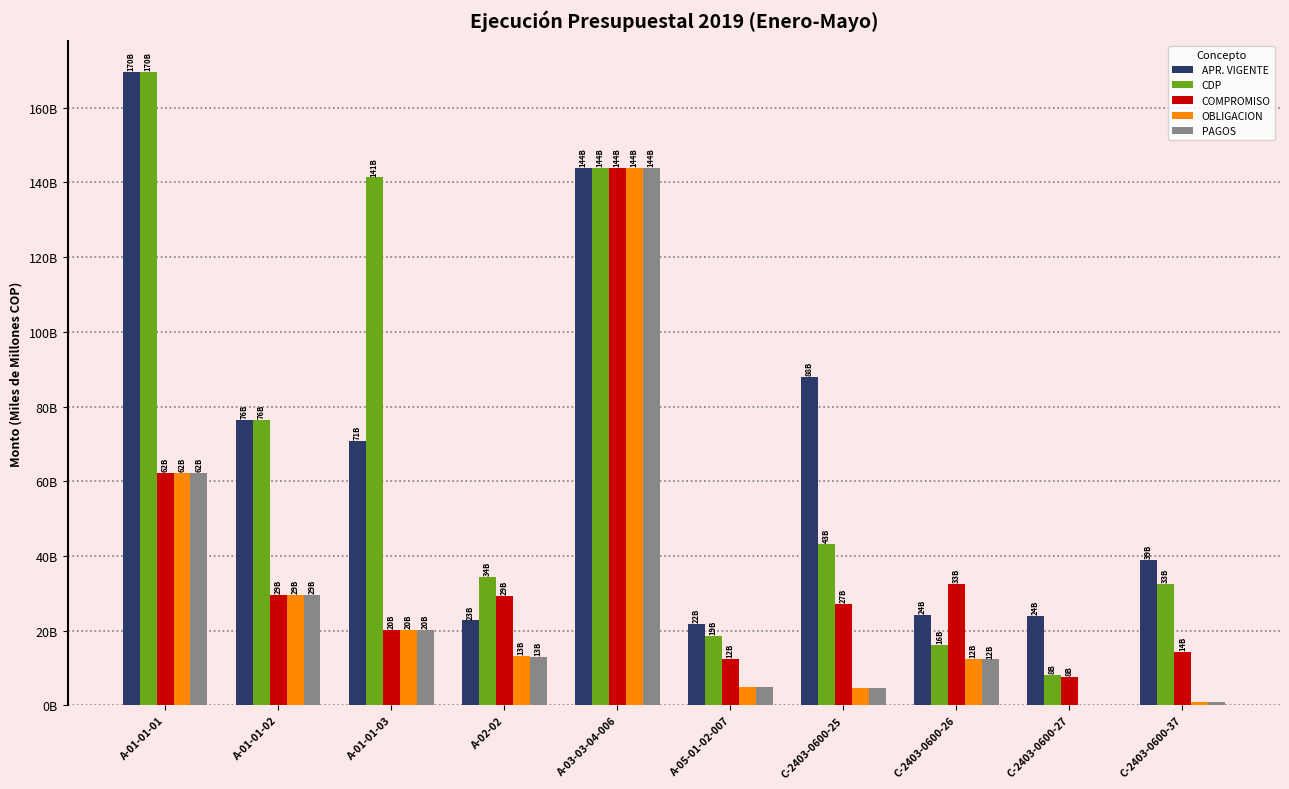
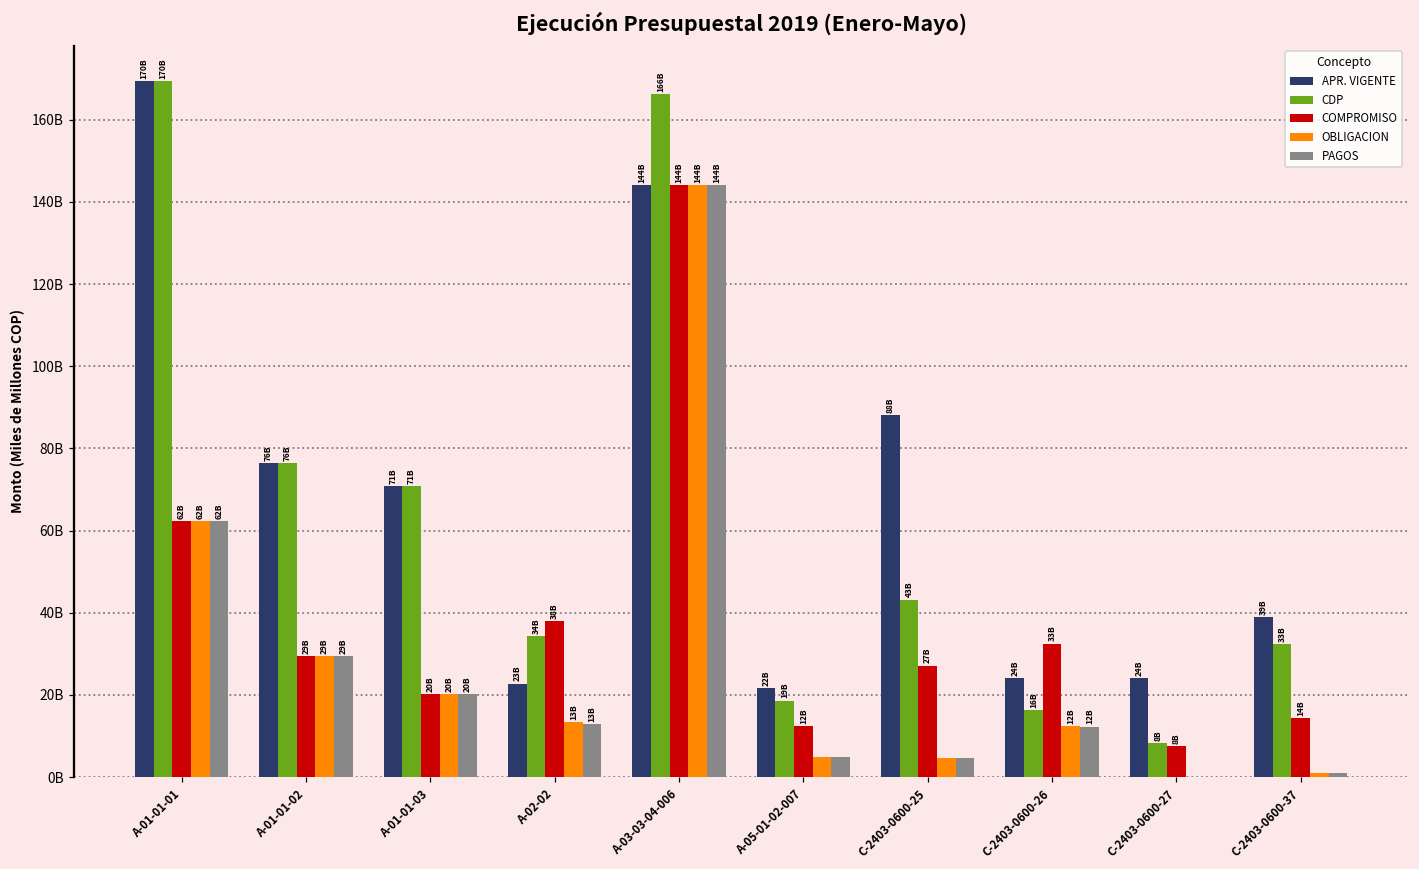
CDP, A-01-01-03: 141B -> 71B
COMPROMISO, A-02-02: 29B -> 38B
CDP, A-03-03-04-006: 144B -> 166B
